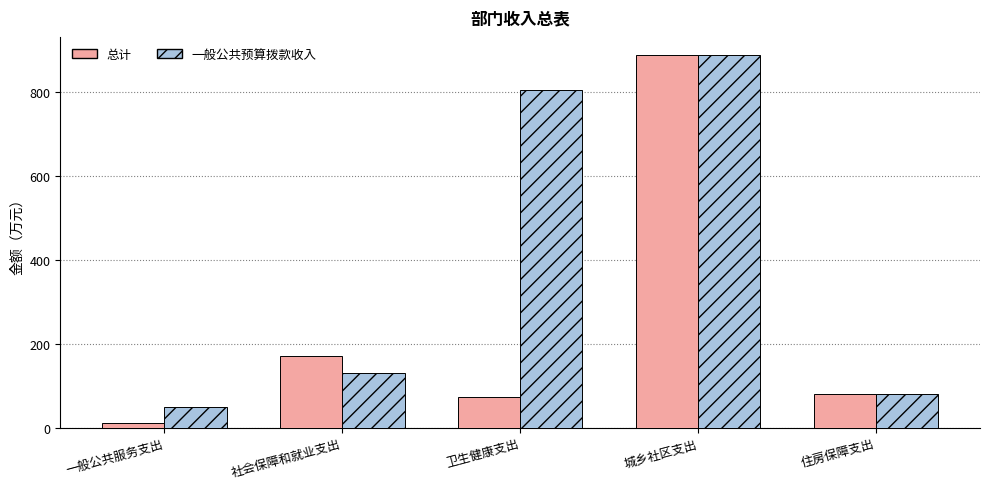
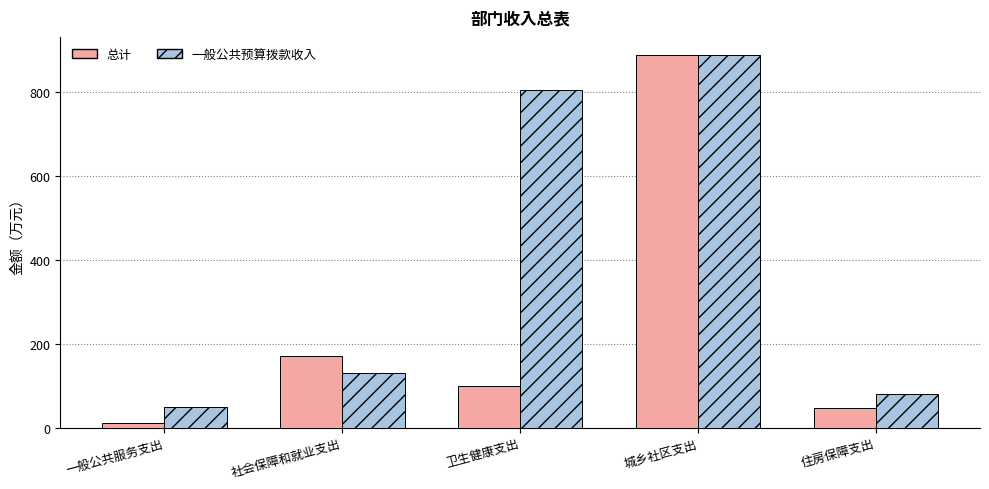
总计, 卫生健康支出: 70 -> 100
总计, 住房保障支出: 80 -> 50
